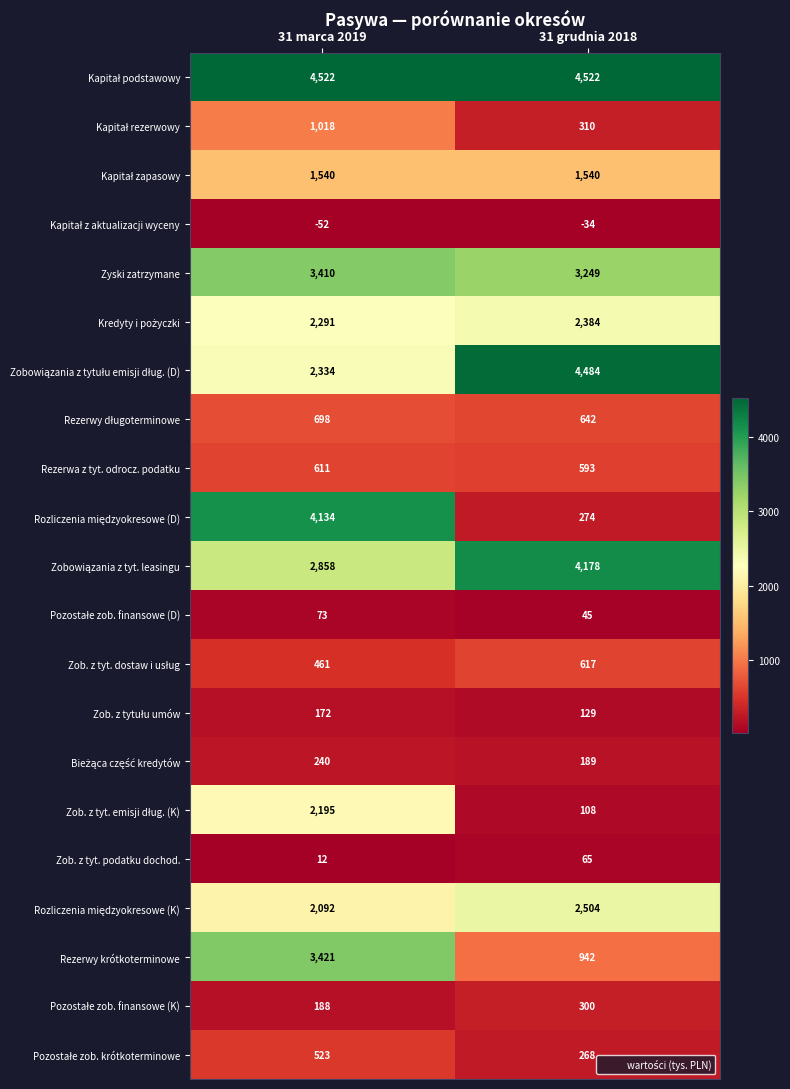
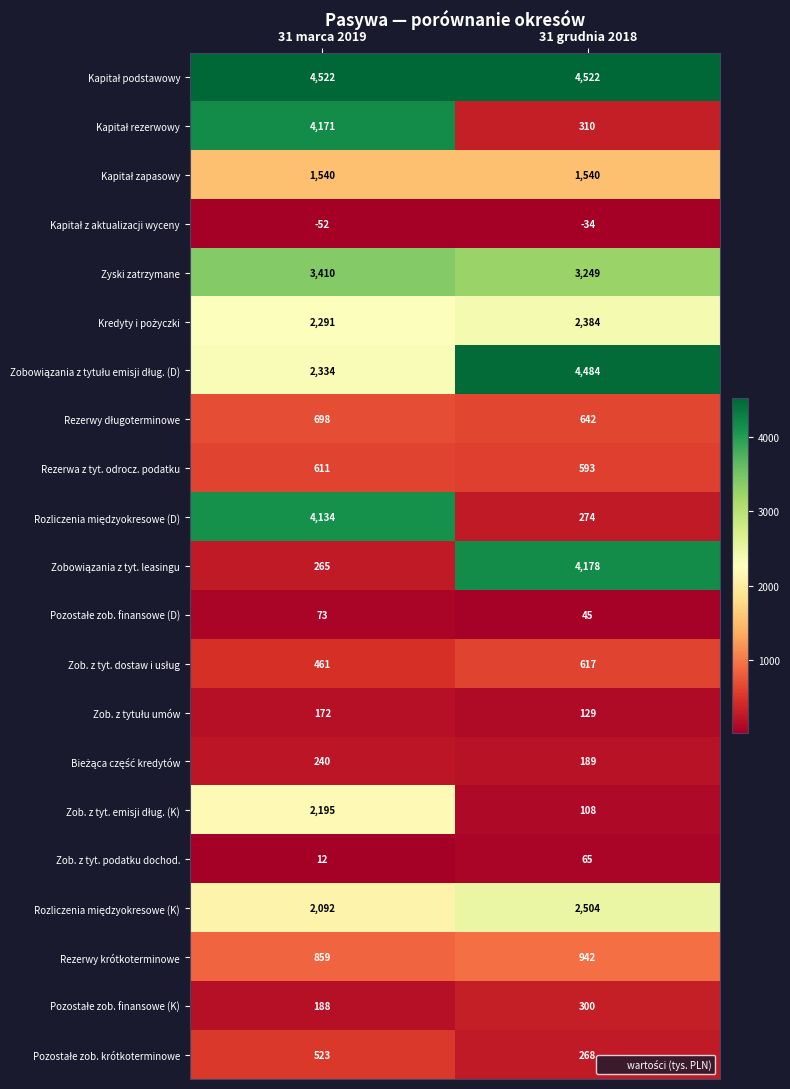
Kapitał rezerwowy, 31 marca 2019: 1,018 -> 4,171
Zobowiązania z tyt. leasingu, 31 marca 2019: 2,858 -> 265
Rezerwy krótkoterminowe, 31 marca 2019: 3,421 -> 859
